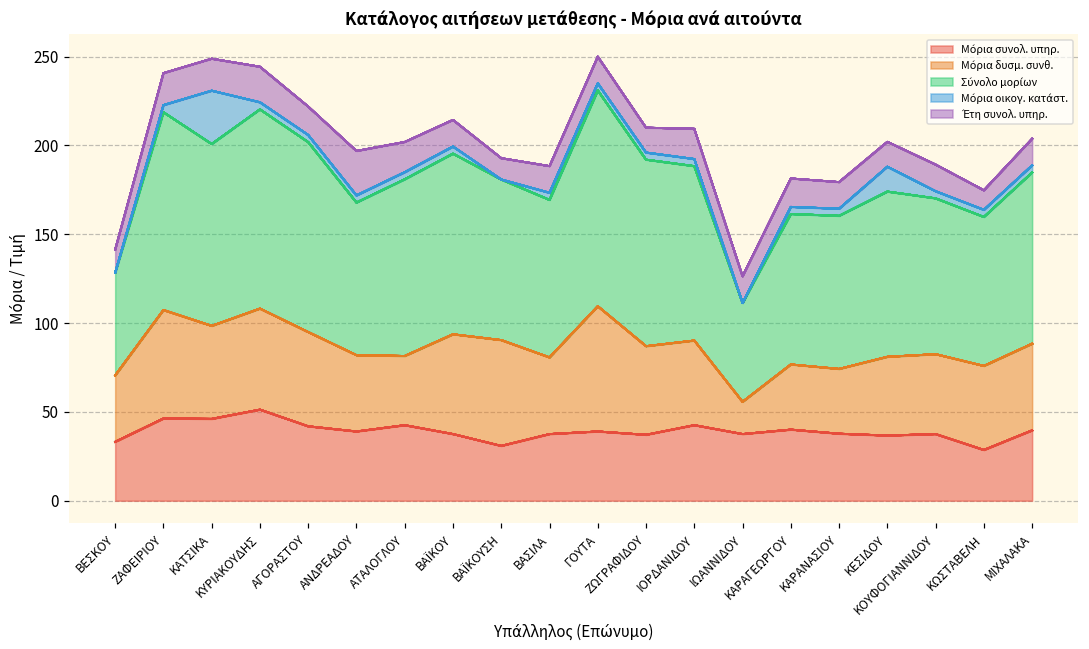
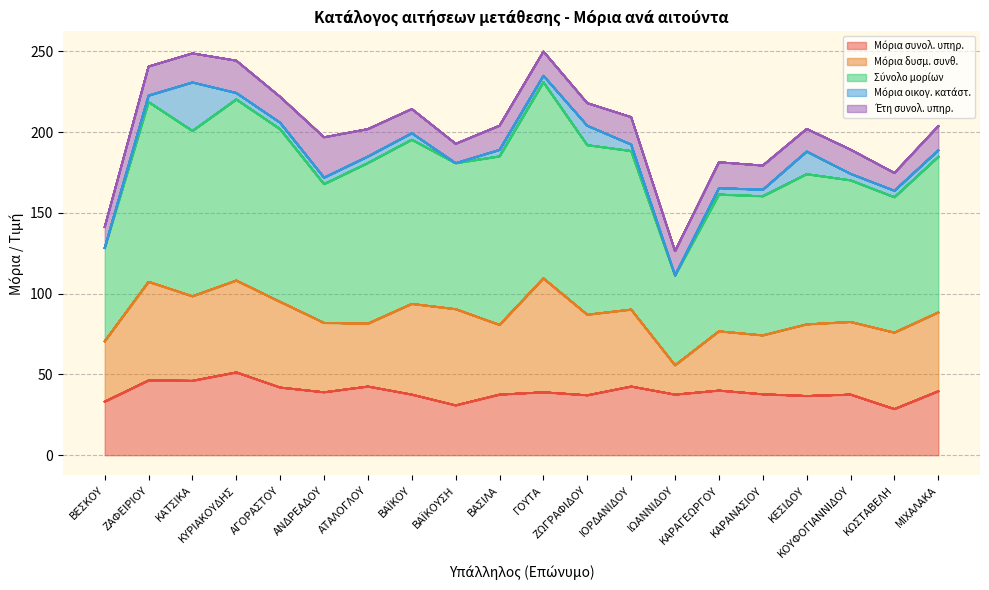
Σύνολο μορίων, ΒΑΣΙΛΑ: 89 -> 104
Μόρια οικογ. κατάστ., ΖΩΓΡΑΦΙΔΟΥ: 4 -> 12
